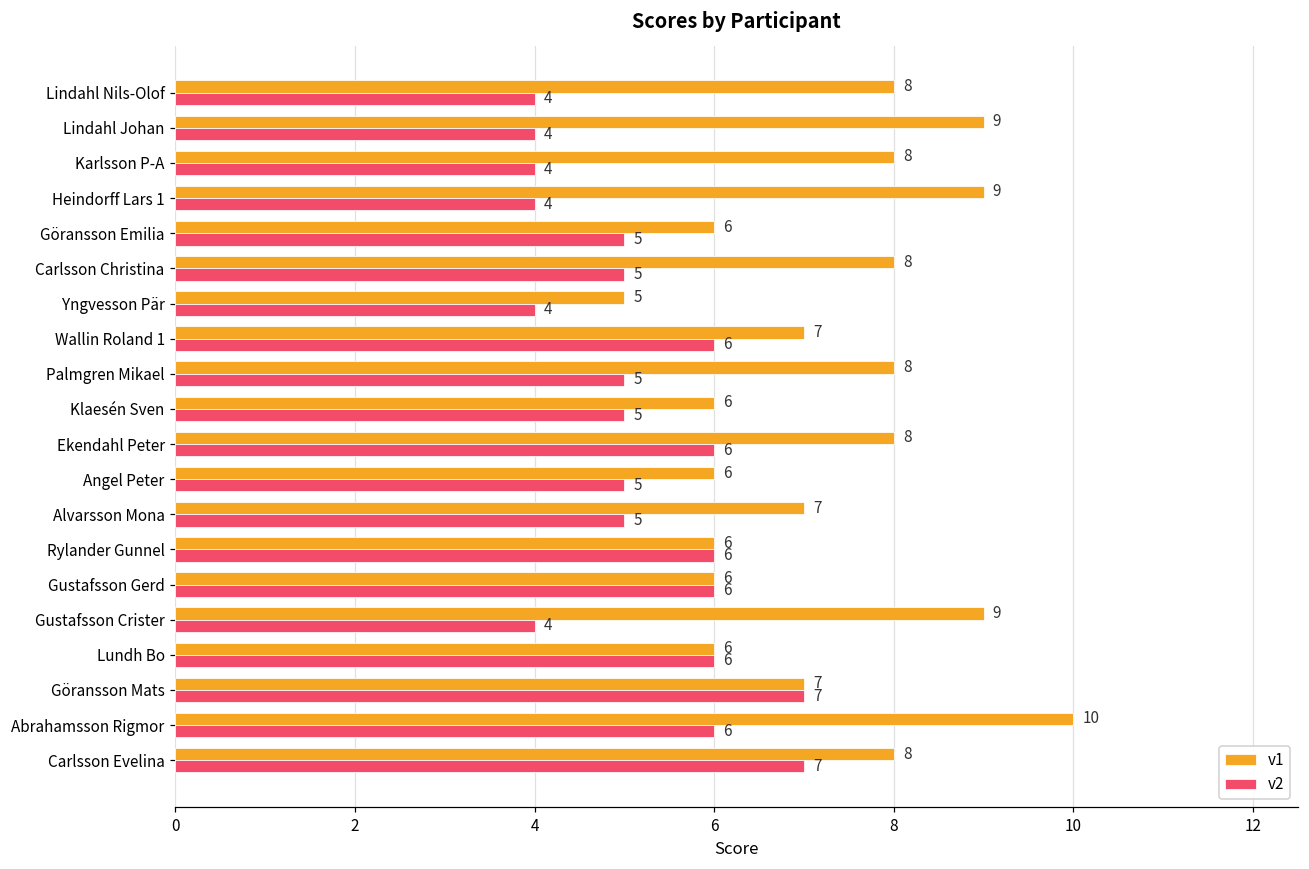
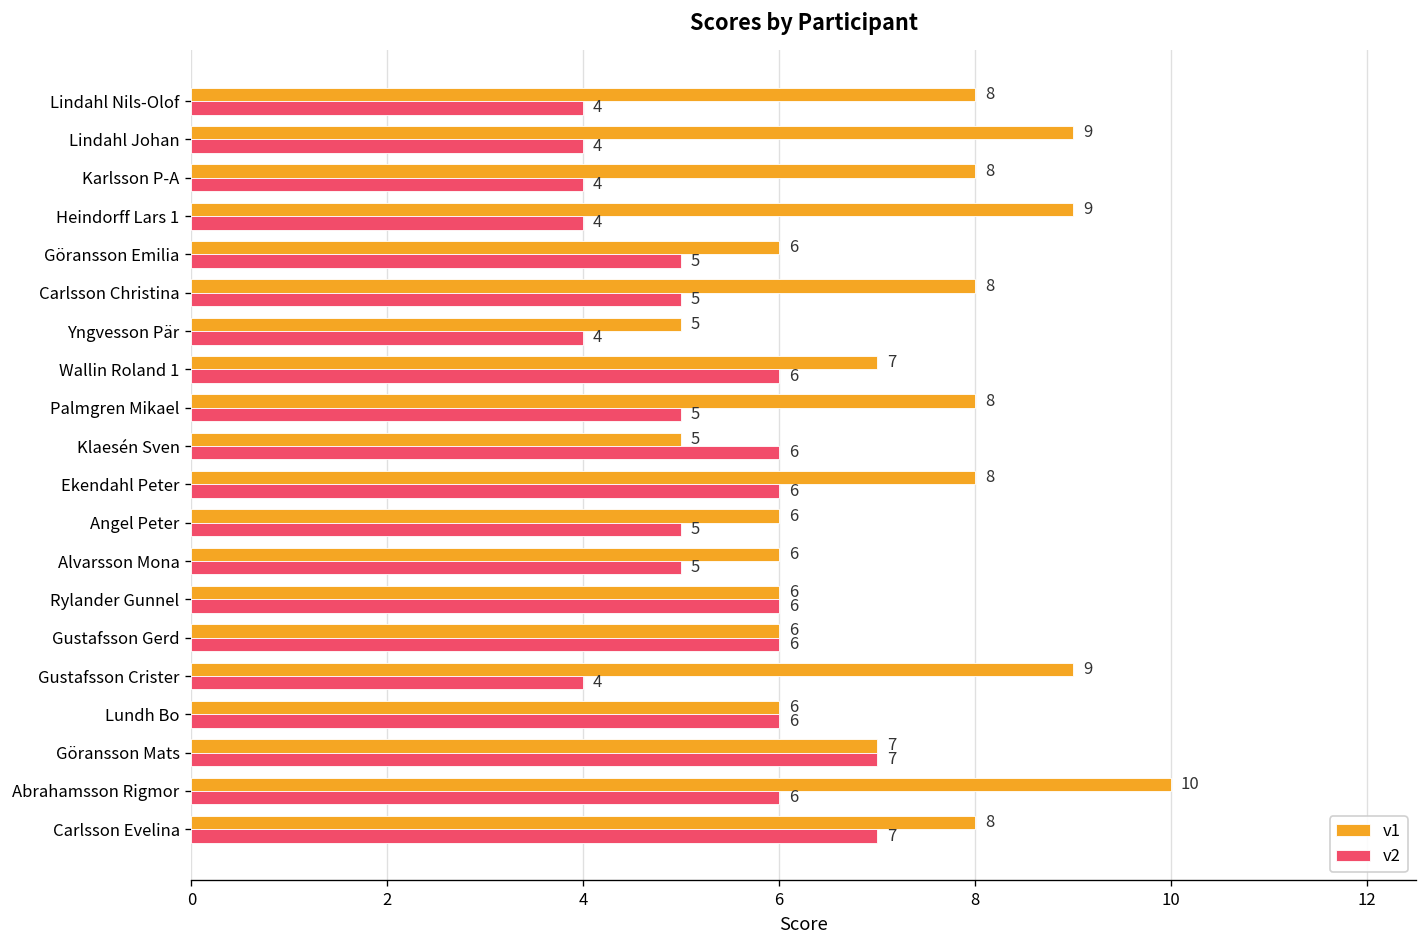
v1, Klaesén Sven: 6 -> 5
v2, Klaesén Sven: 5 -> 6
v1, Alvarsson Mona: 7 -> 6
